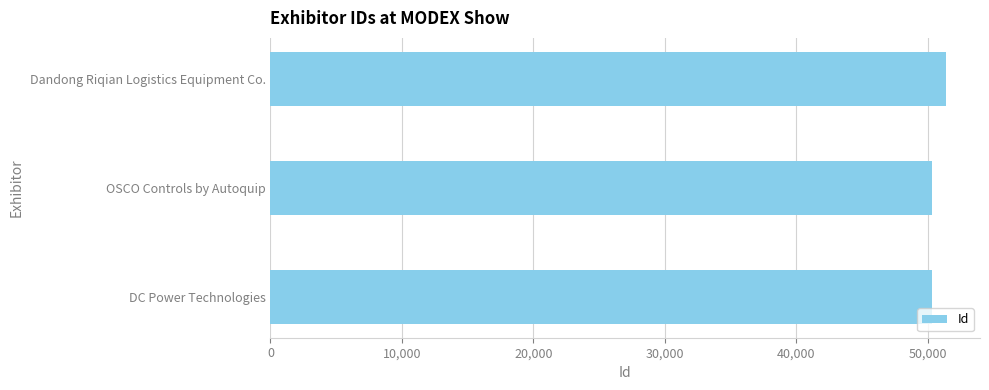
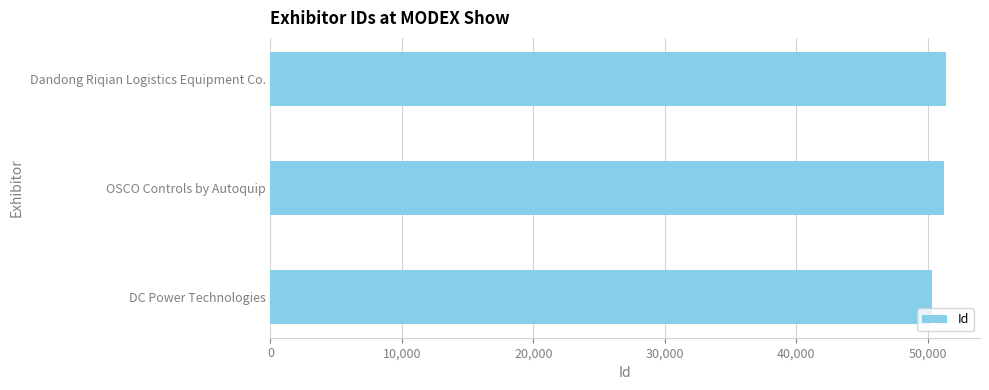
OSCO Controls by Autoquip: 50,400 -> 51,300
